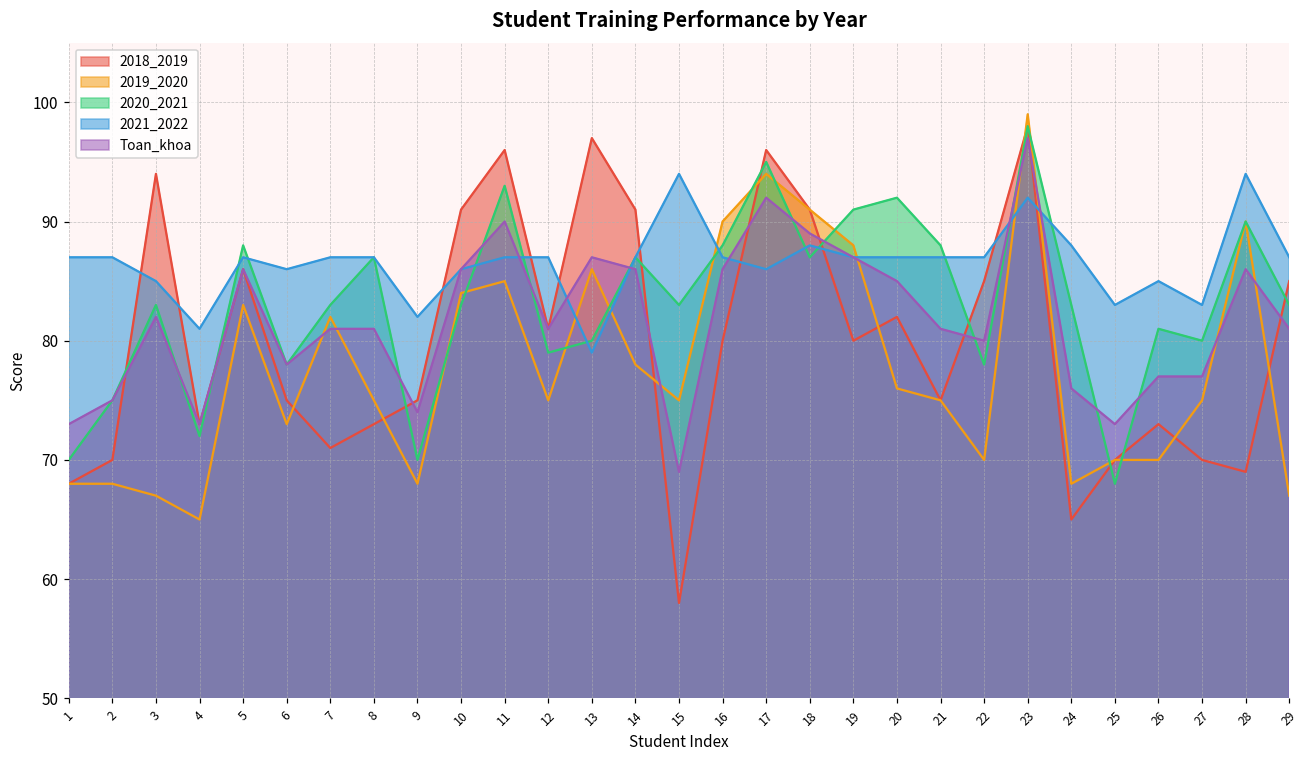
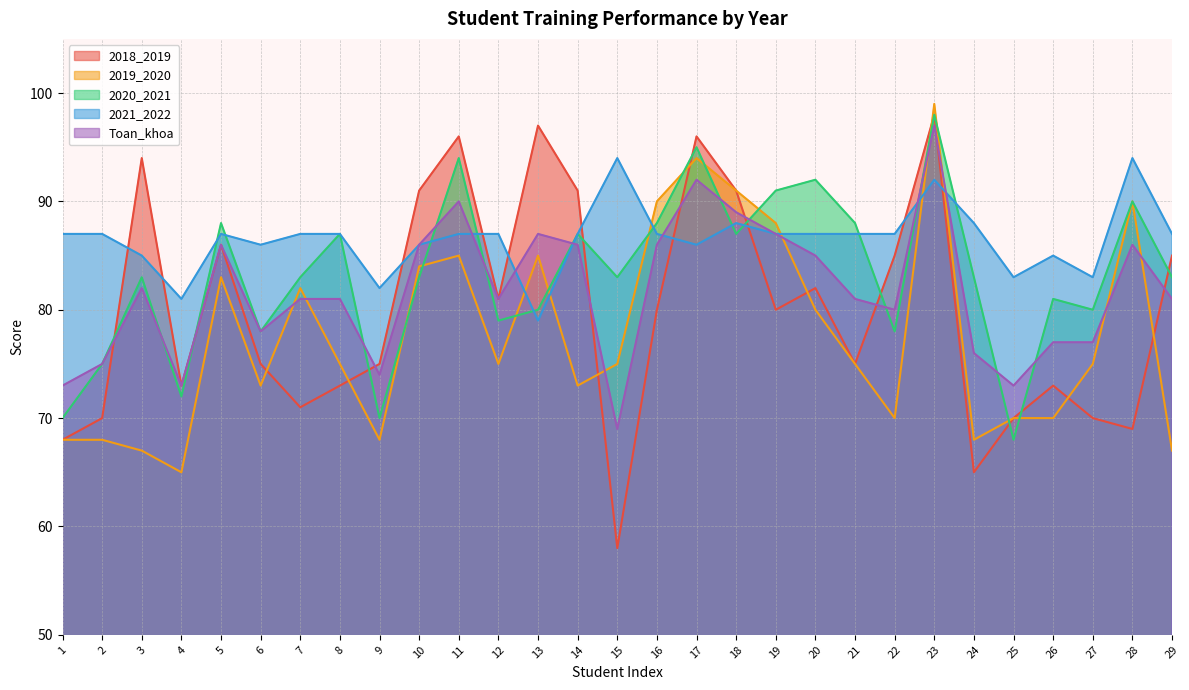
2020_2021, 11: 93 -> 94
2019_2020, 13: 86 -> 85
2019_2020, 14: 78 -> 73
2019_2020, 20: 76 -> 80
